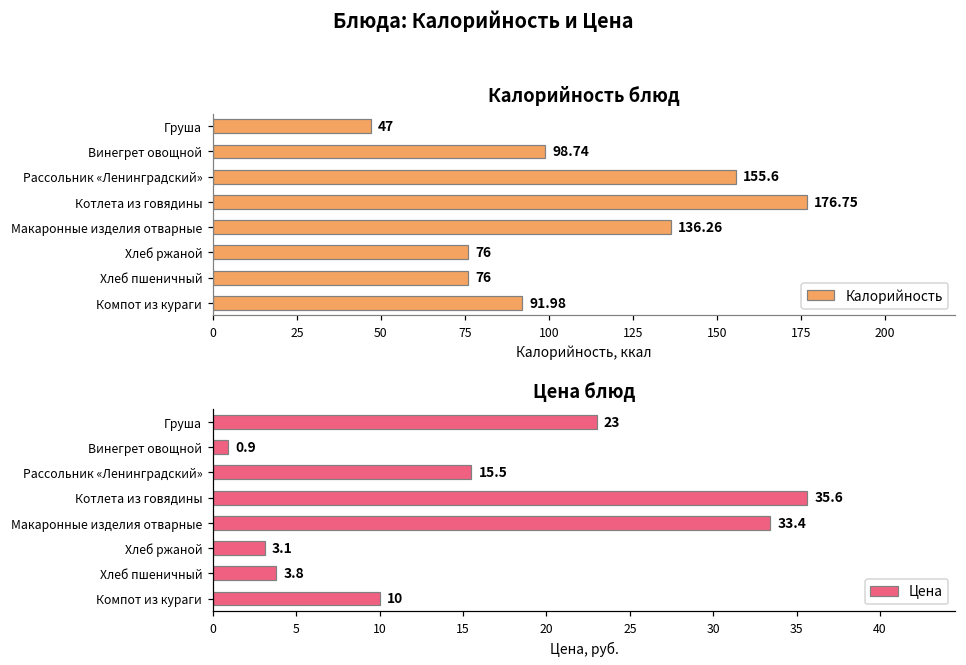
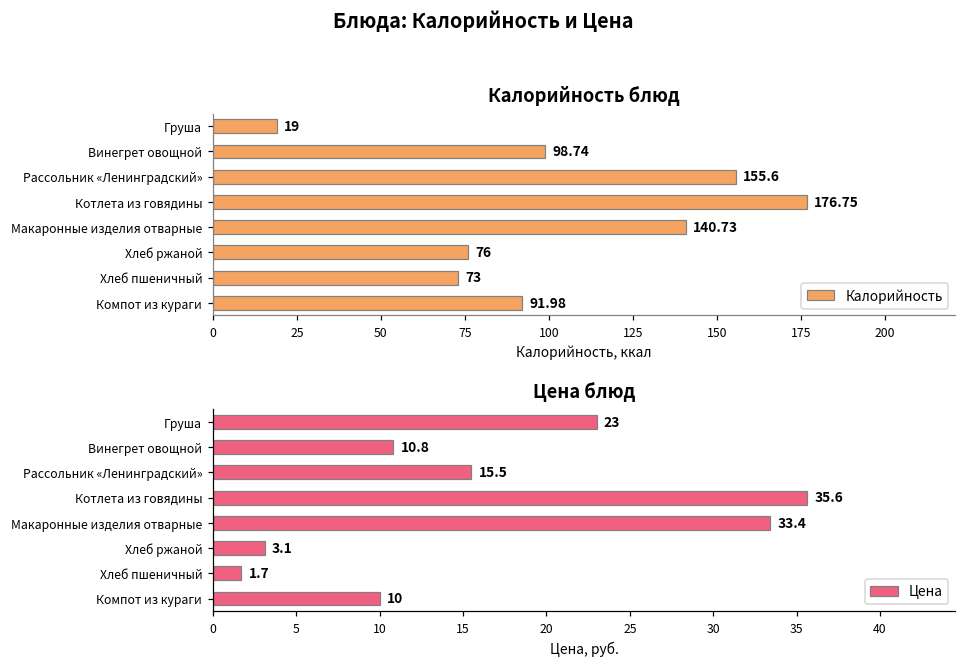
Калорийность блюд, Груша: 47 -> 19
Калорийность блюд, Макаронные изделия отварные: 136.26 -> 140.73
Калорийность блюд, Хлеб пшеничный: 76 -> 73
Цена блюд, Винегрет овощной: 0.9 -> 10.8
Цена блюд, Хлеб пшеничный: 3.8 -> 1.7
